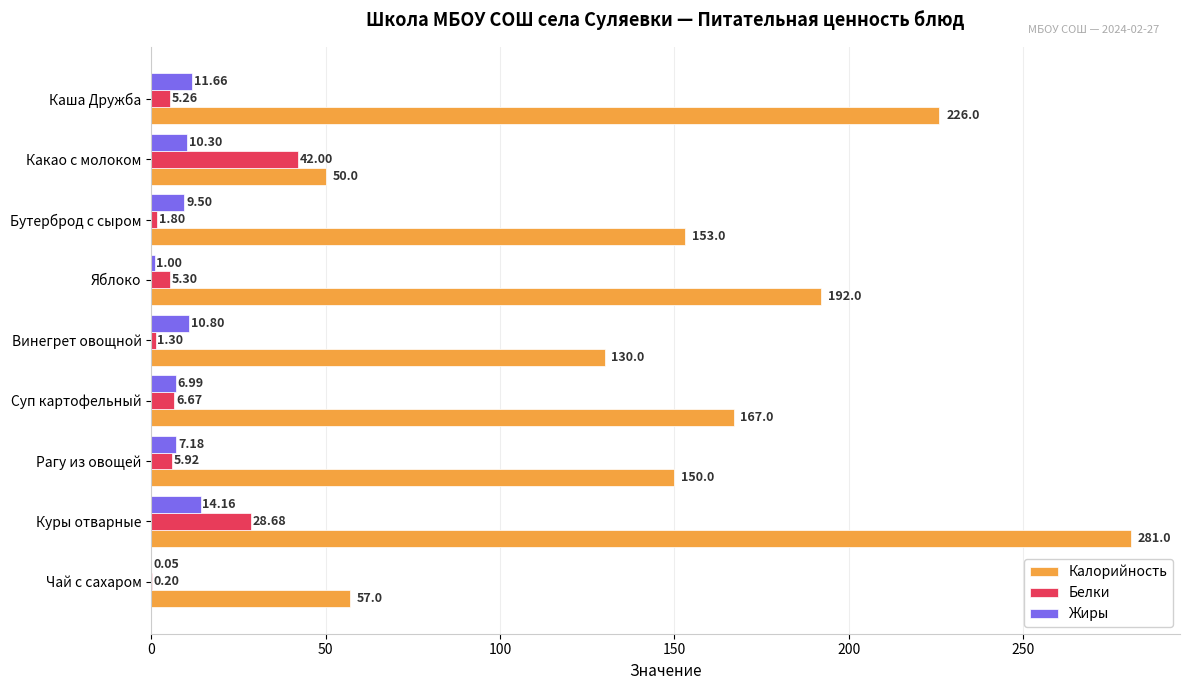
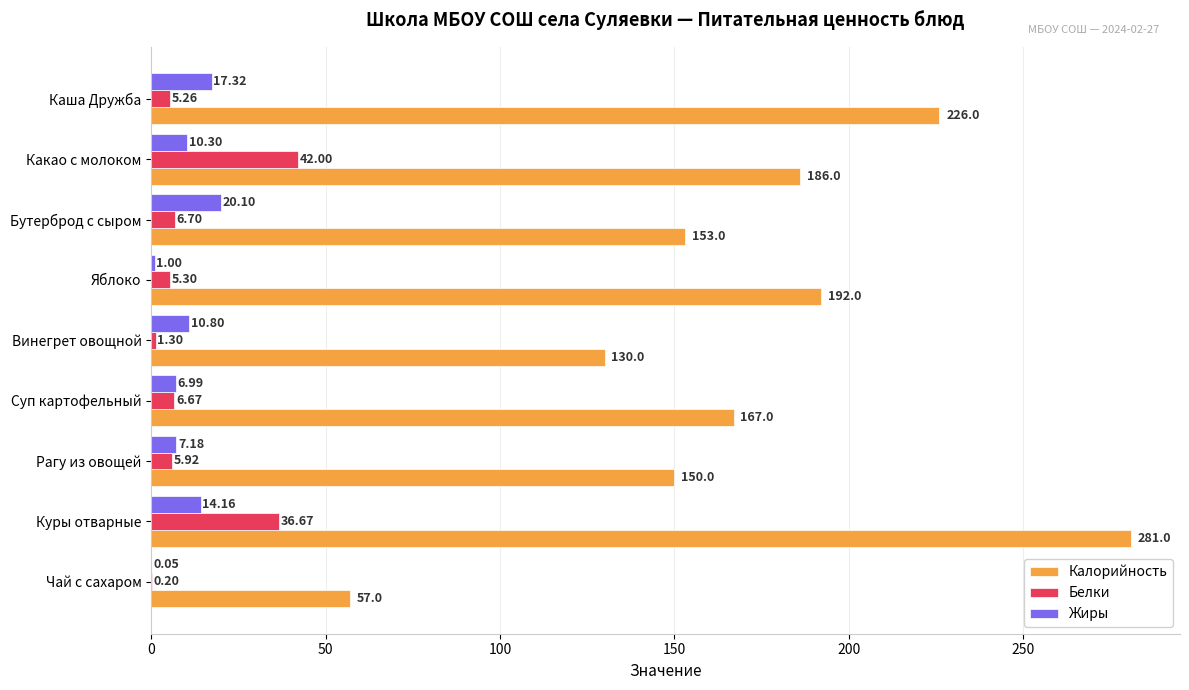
Жиры, Каша Дружба: 11.66 -> 17.32
Калорийность, Какао с молоком: 50.0 -> 186.0
Жиры, Бутерброд с сыром: 9.50 -> 20.10
Белки, Бутерброд с сыром: 1.80 -> 6.70
Белки, Куры отварные: 28.68 -> 36.67
